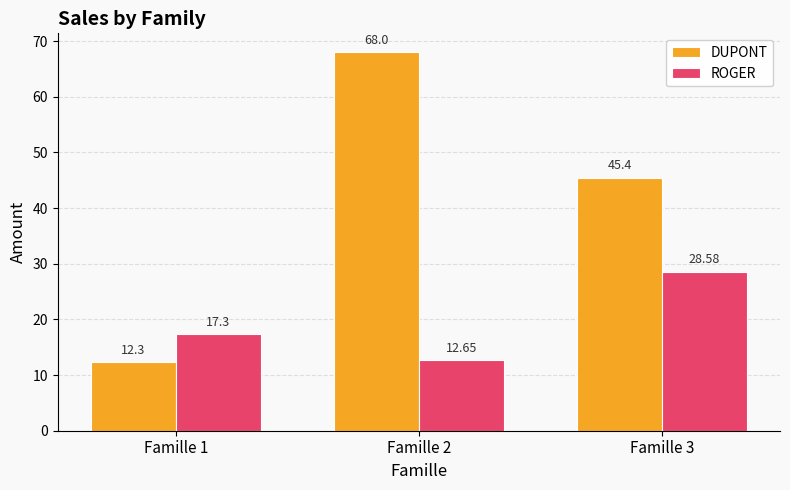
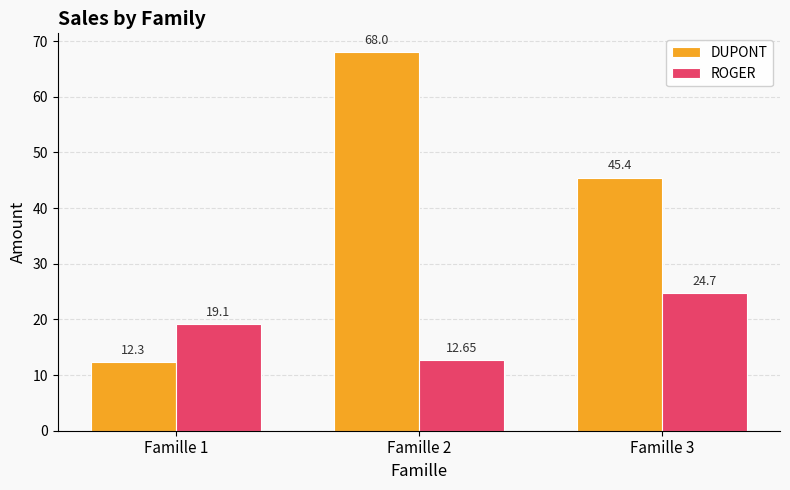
ROGER, Famille 1: 17.3 -> 19.1
ROGER, Famille 3: 28.58 -> 24.7
